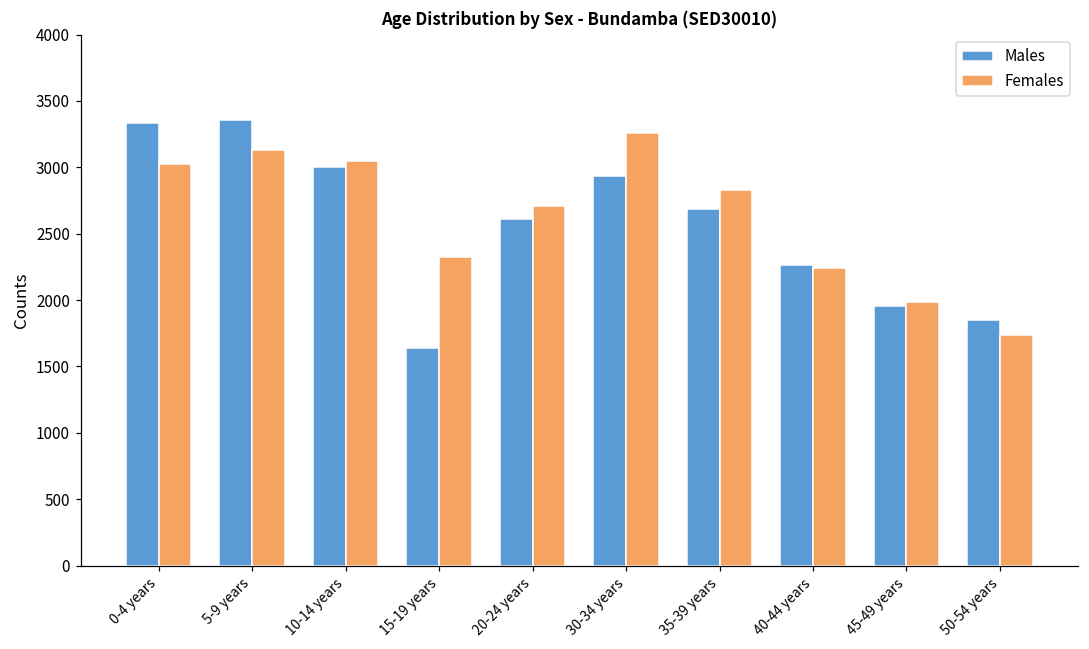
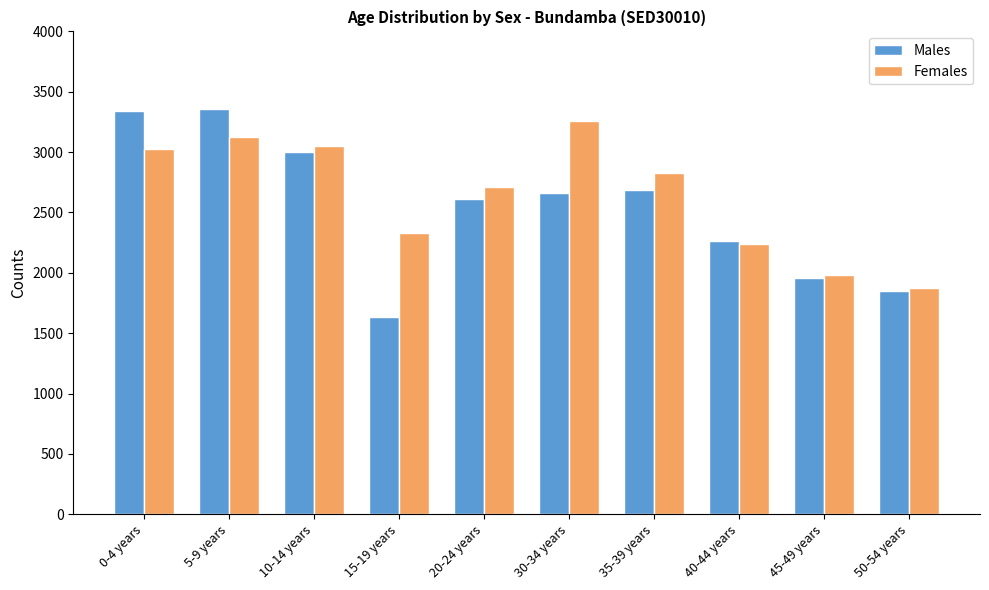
Males, 30-34 years: 2940 -> 2660
Females, 50-54 years: 1740 -> 1870
